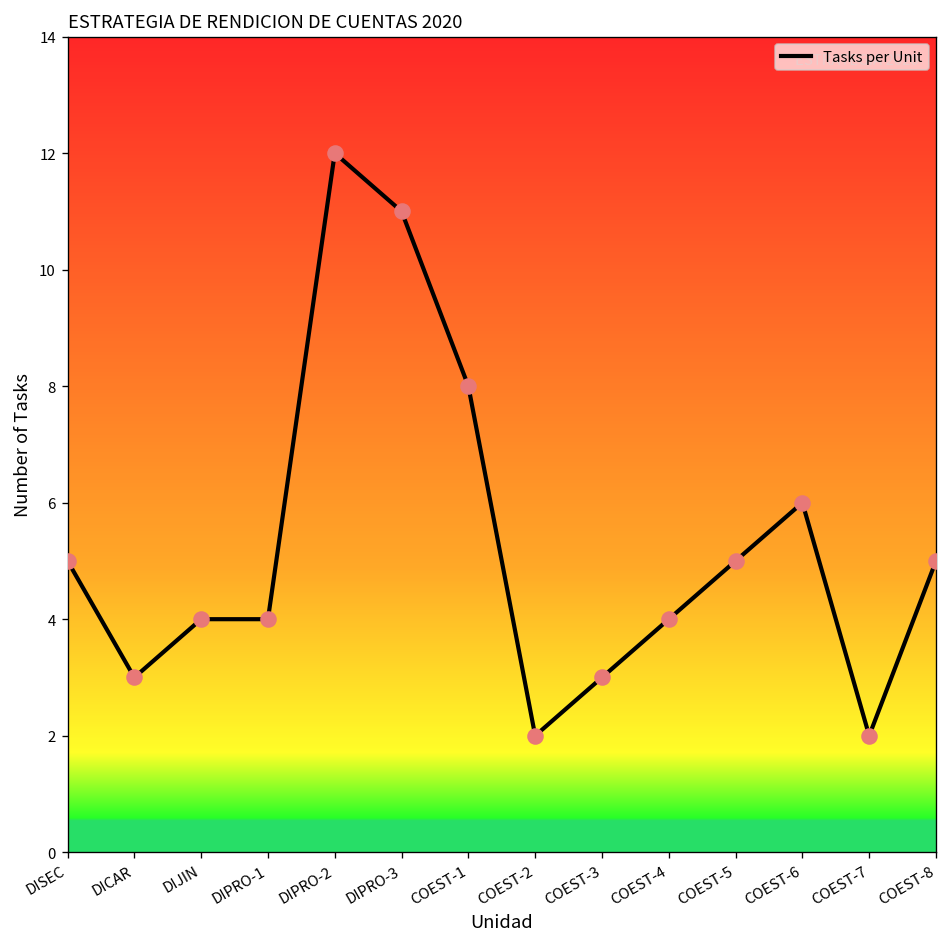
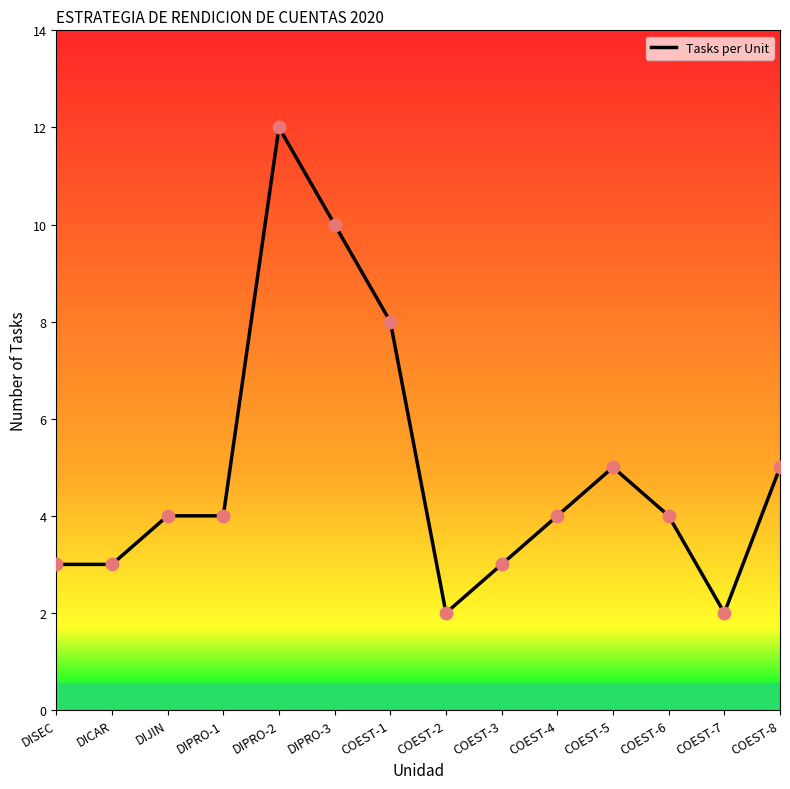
DISEC: 5 -> 3
DIPRO-3: 11 -> 10
COEST-6: 6 -> 4
